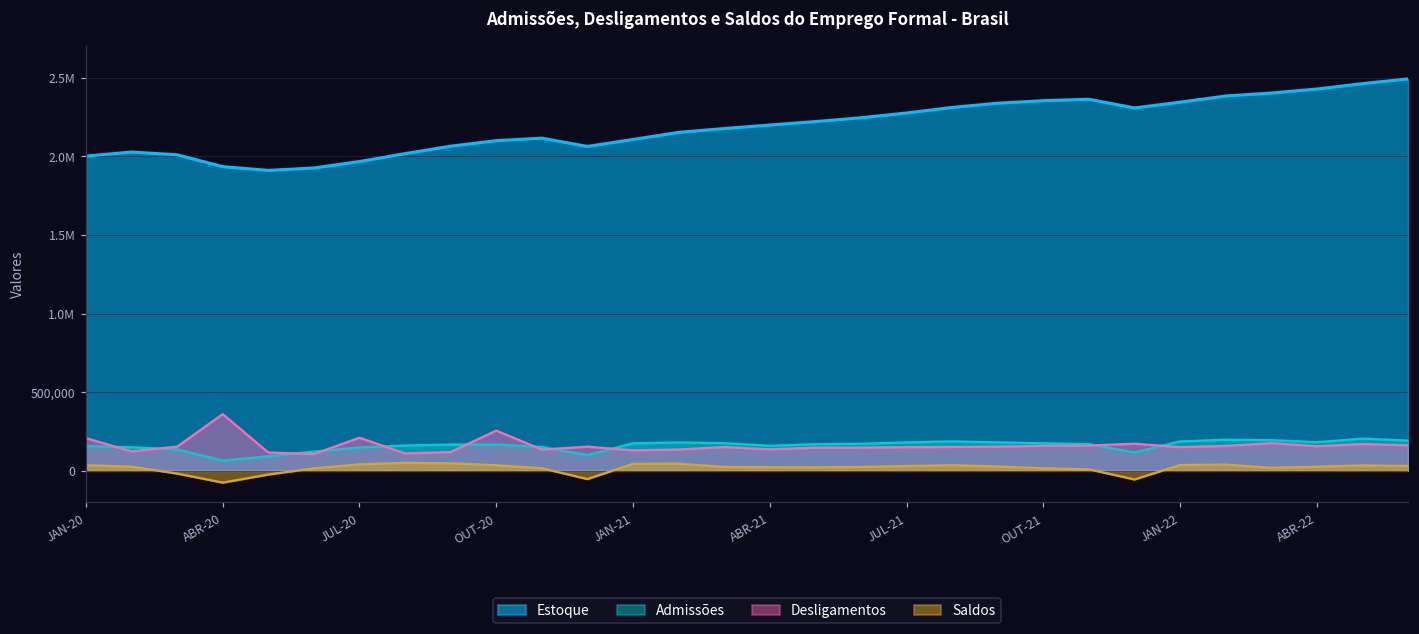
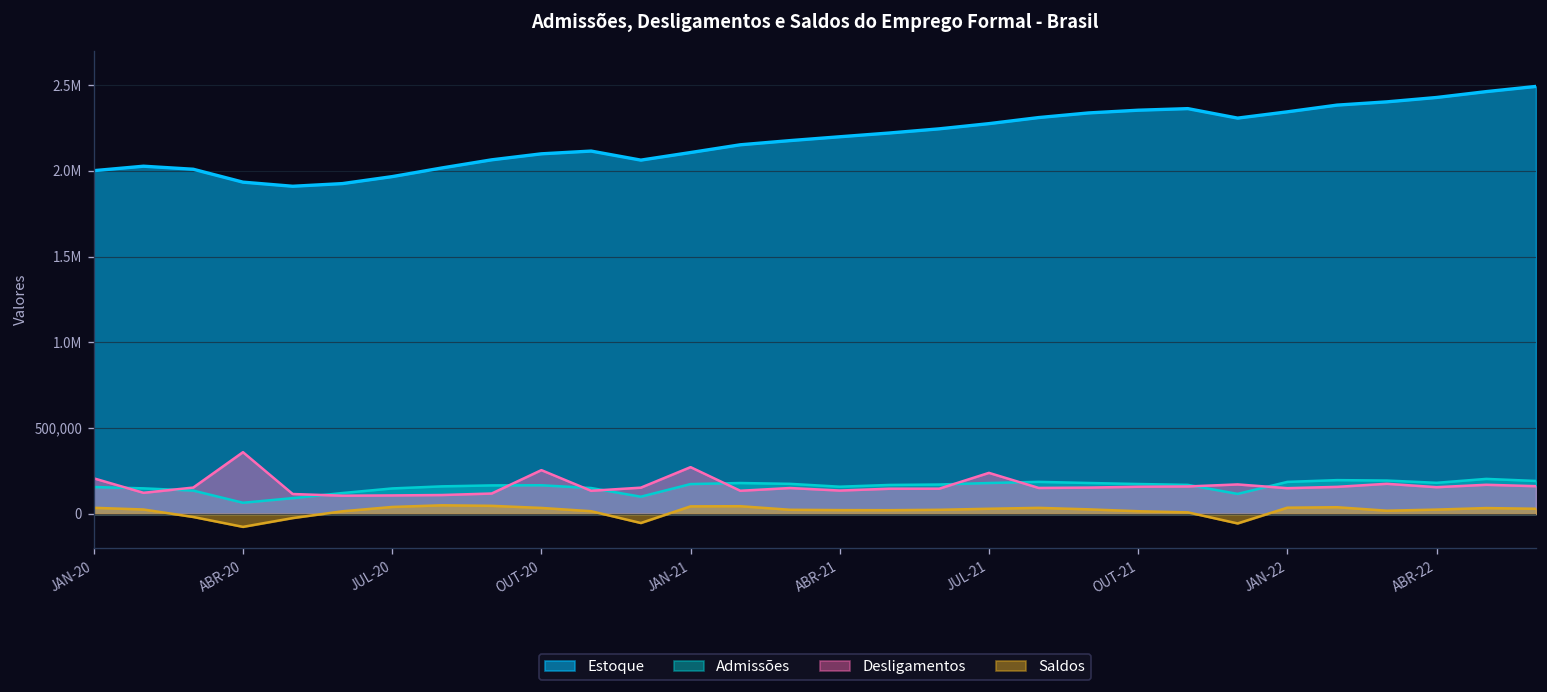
Desligamentos, JUL-20: 210,000 -> 110,000
Desligamentos, JAN-21: 130,000 -> 270,000
Desligamentos, JUL-21: 150,000 -> 240,000
